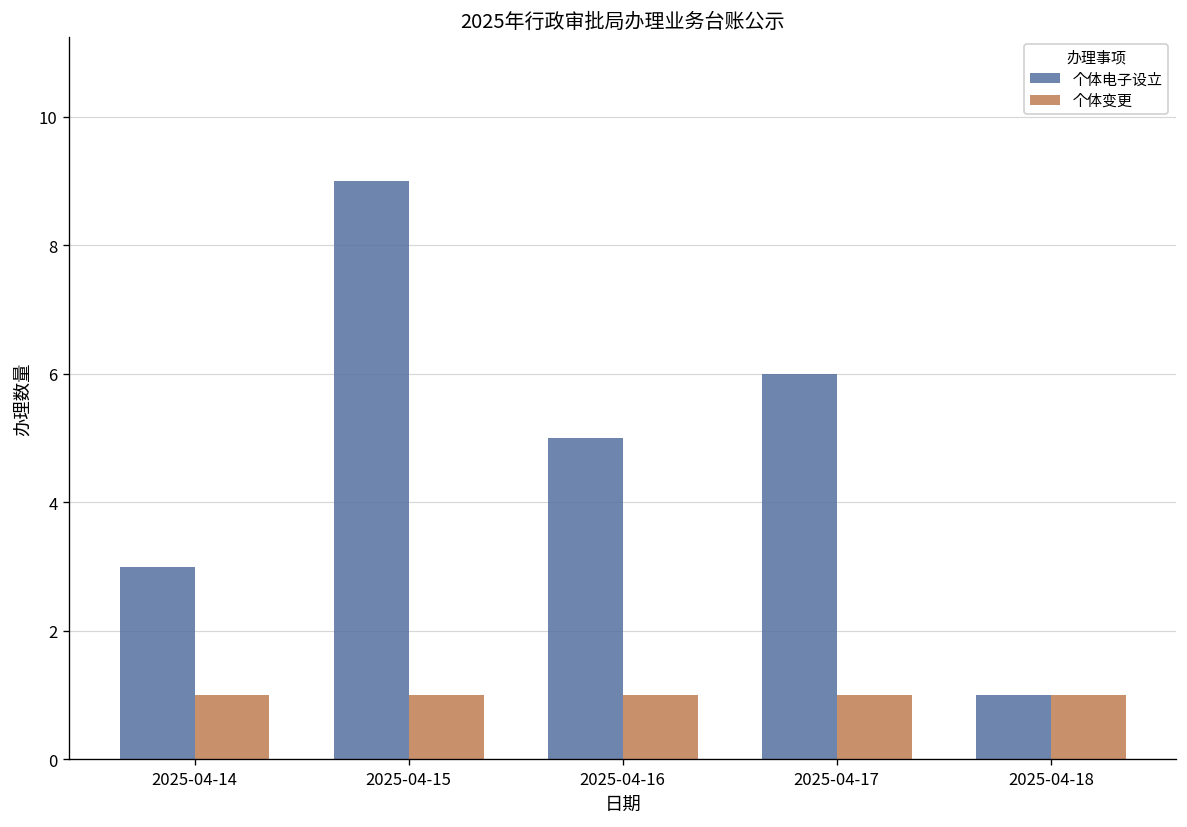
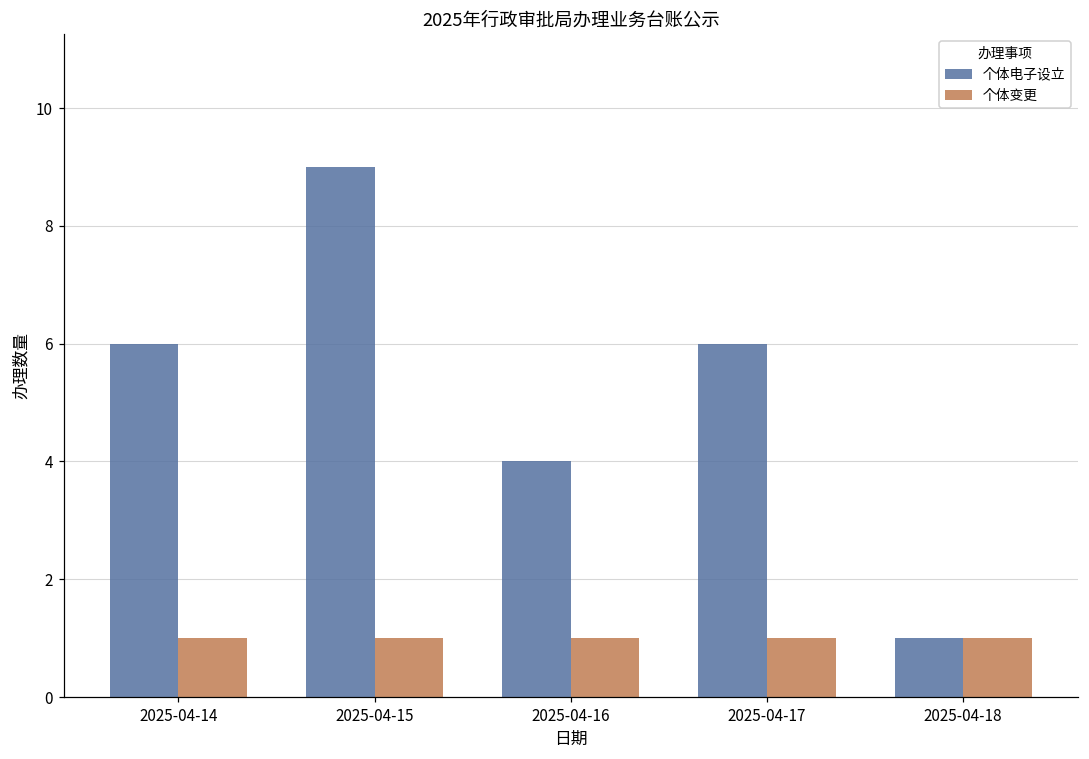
个体电子设立, 2025-04-14: 3 -> 6
个体电子设立, 2025-04-16: 5 -> 4
